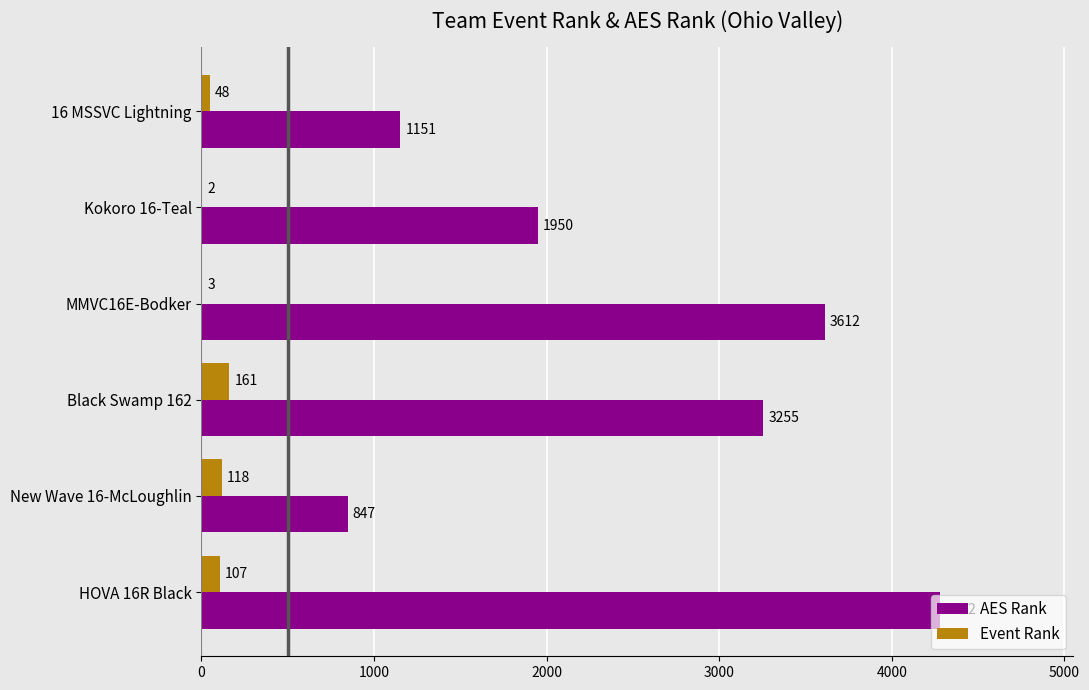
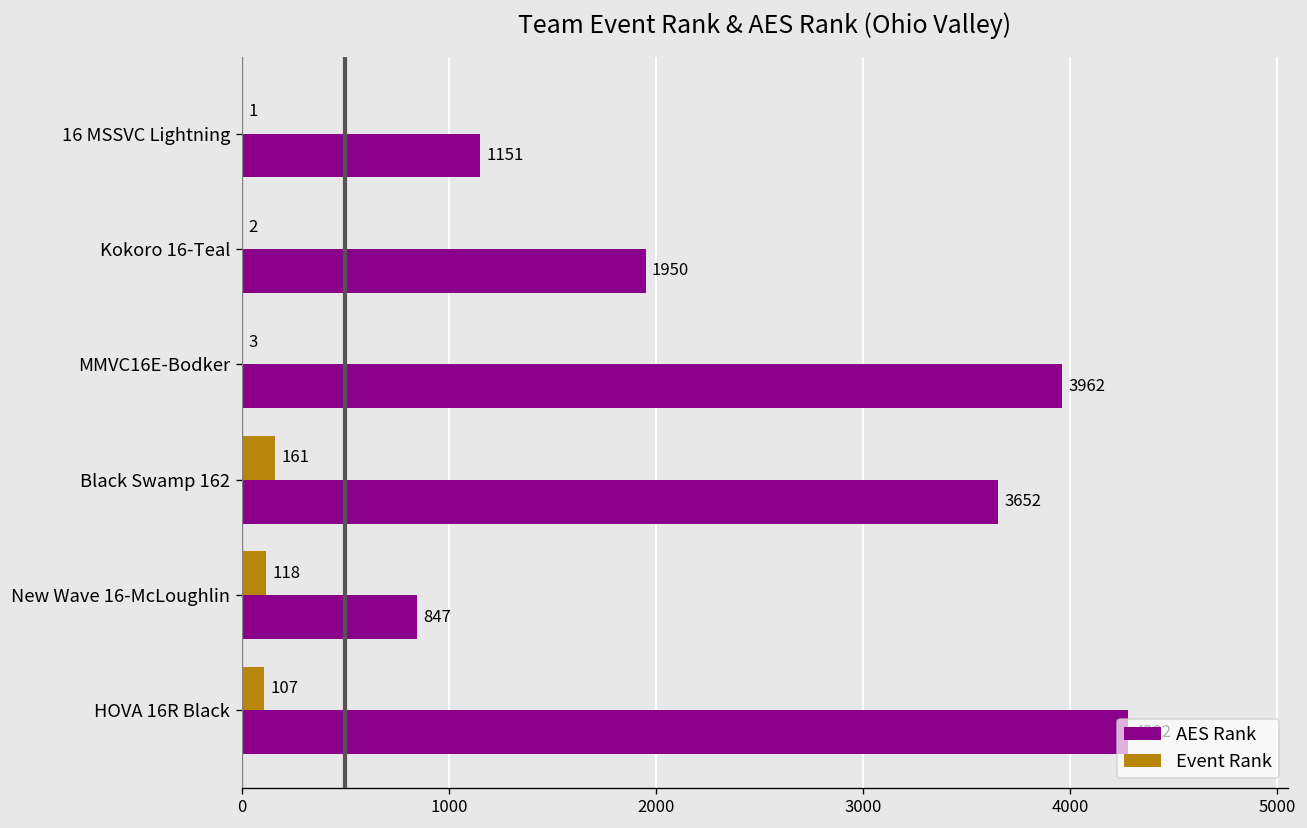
Event Rank, 16 MSSVC Lightning: 48 -> 1
AES Rank, MMVC16E-Bodker: 3612 -> 3962
AES Rank, Black Swamp 162: 3255 -> 3652
